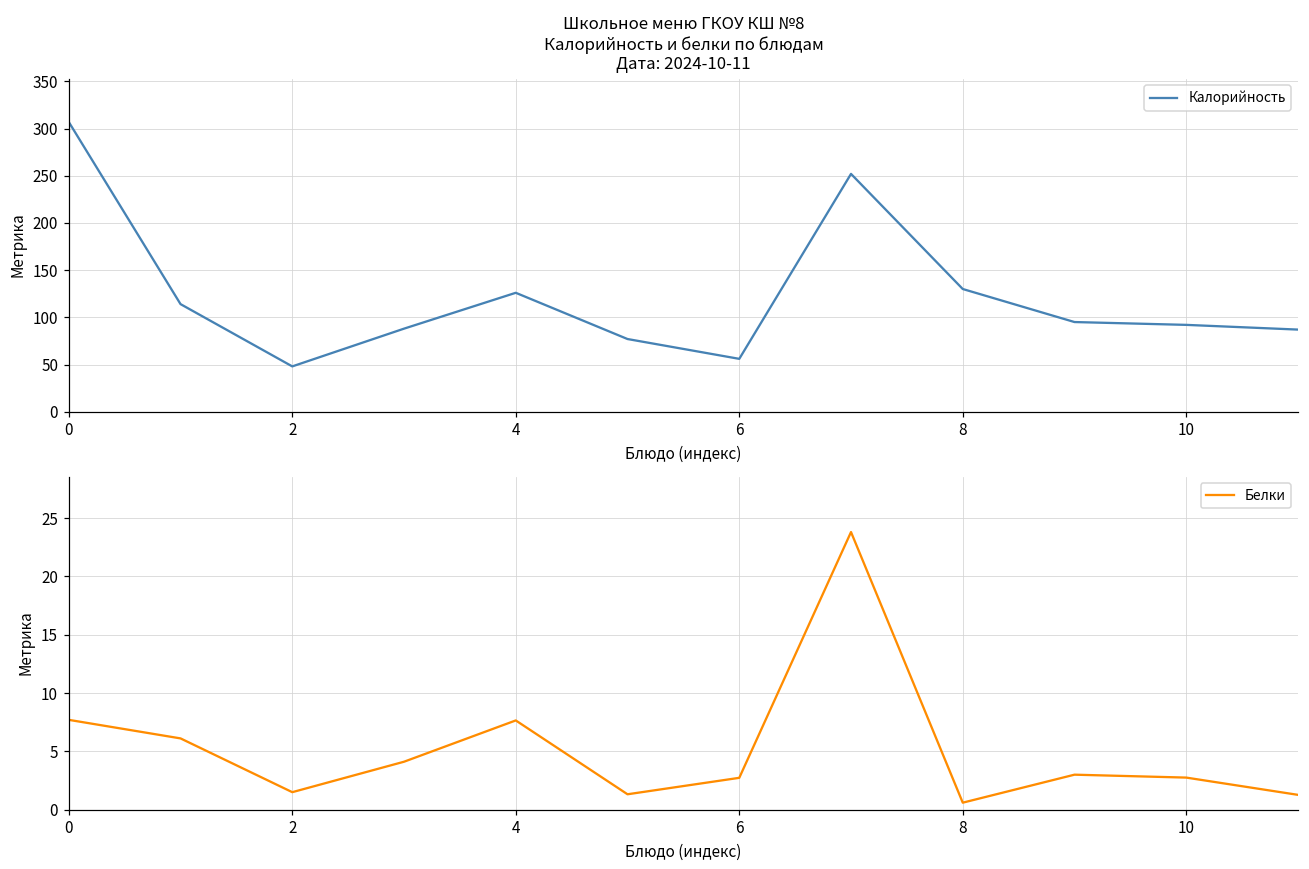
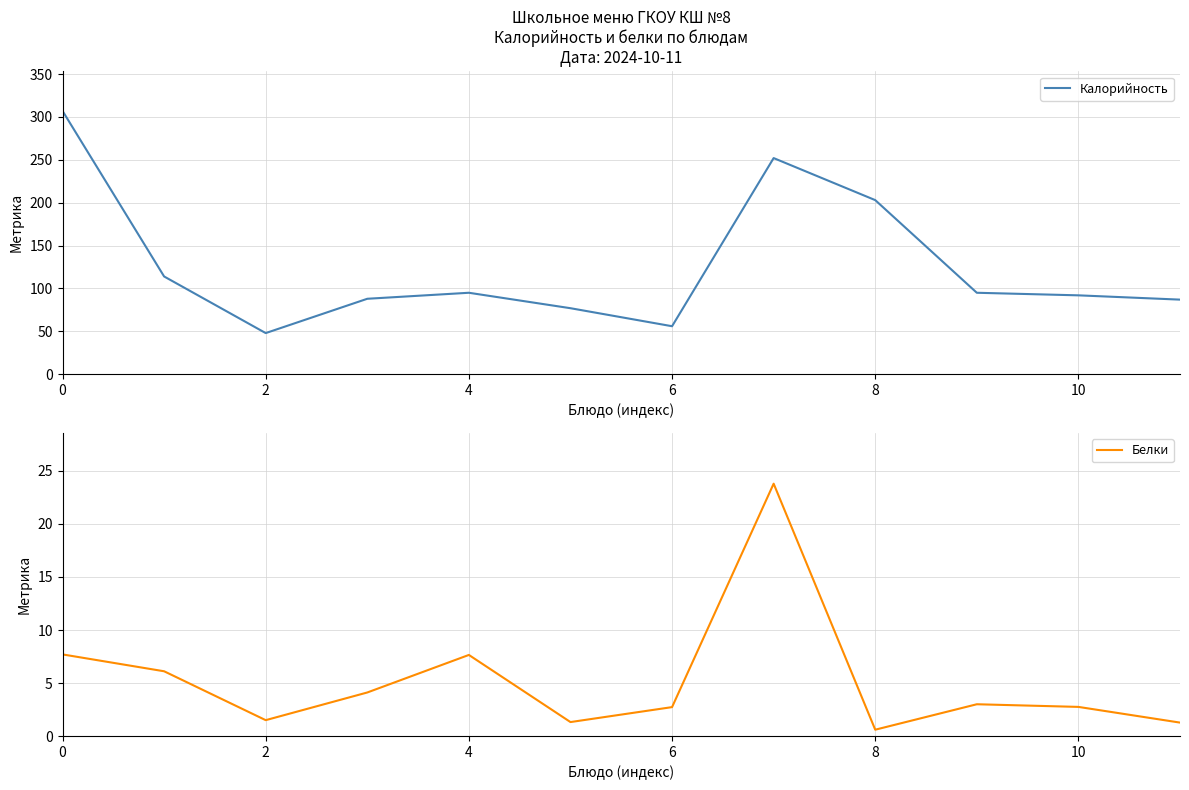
Школьное меню ГКОУ КШ №8 Калорийность и белки по блюдам Дата: 2024-10-11, 4: 130 -> 100
Школьное меню ГКОУ КШ №8 Калорийность и белки по блюдам Дата: 2024-10-11, 8: 130 -> 200
